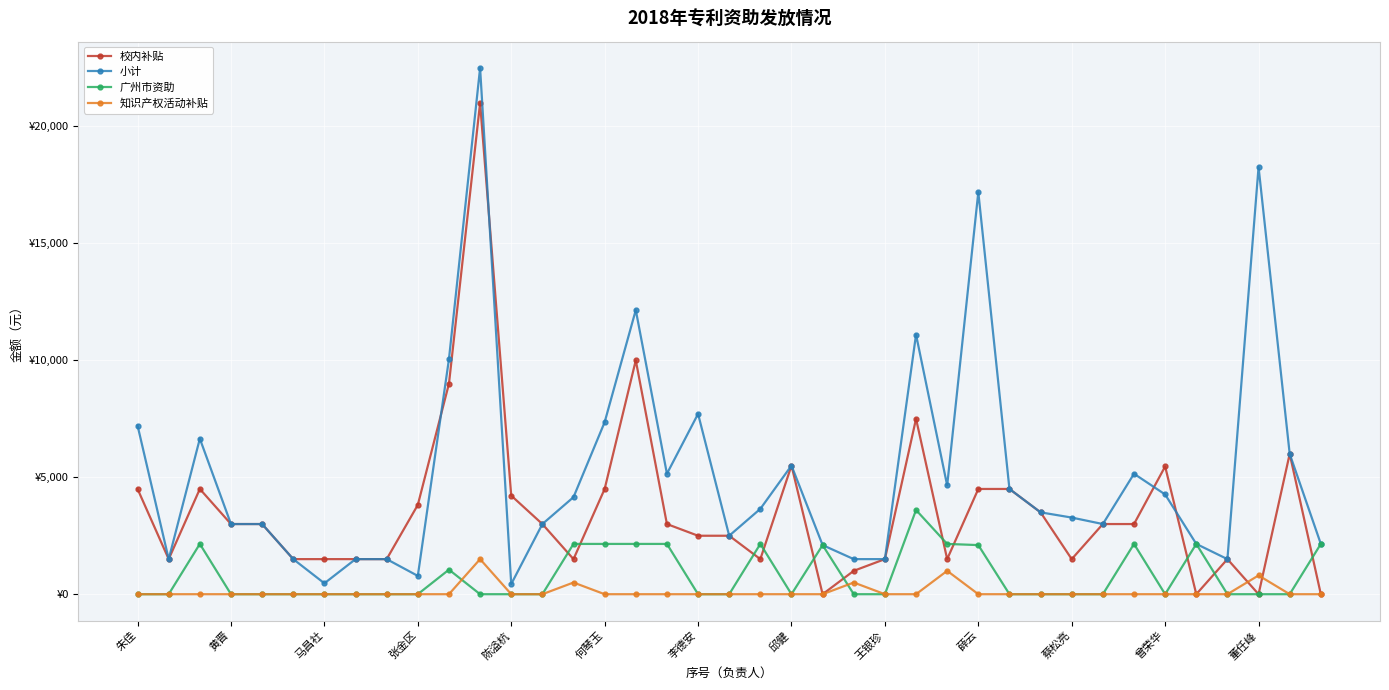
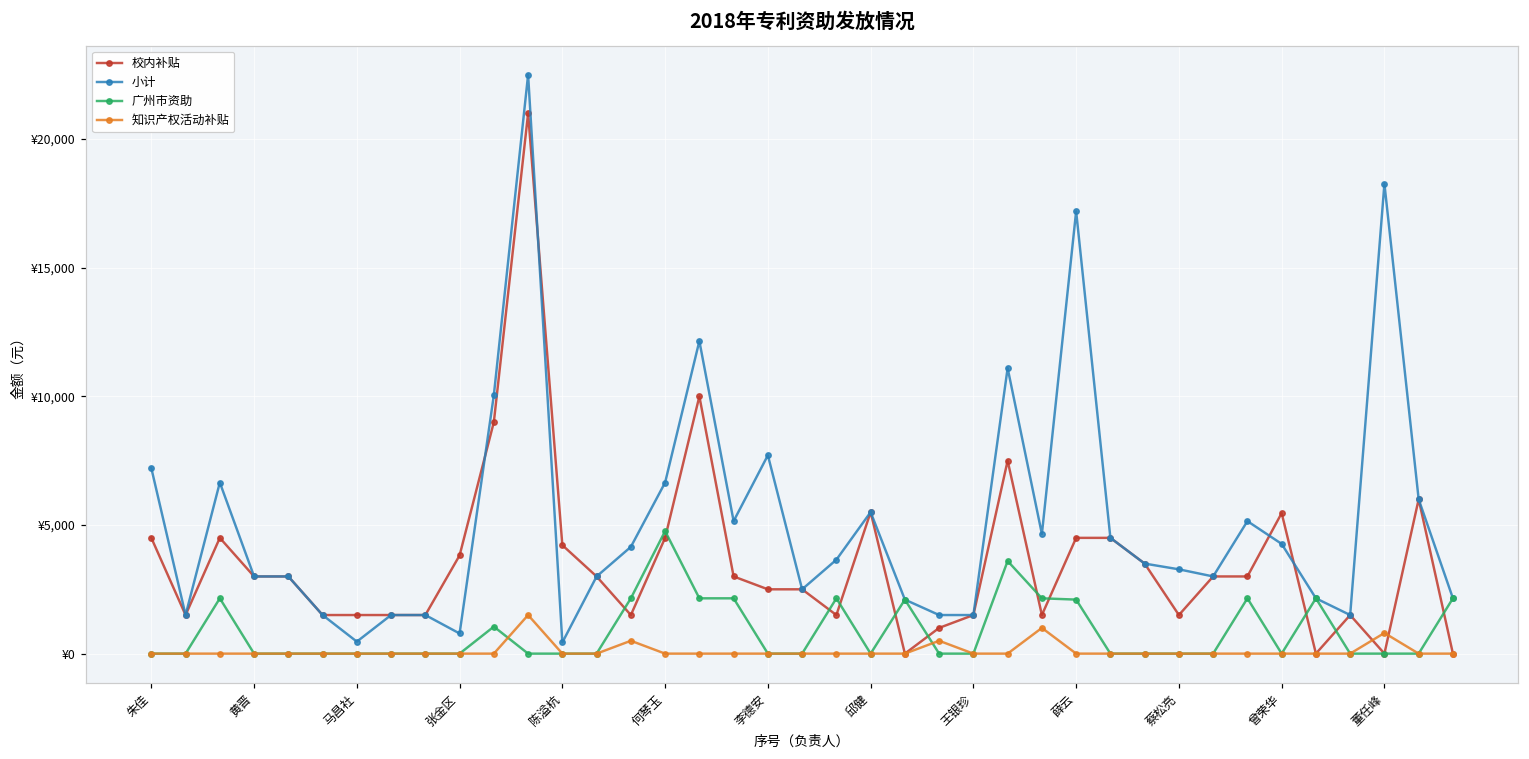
小计, 何琴玉: ¥7,400 -> ¥6,700
广州市资助, 何琴玉: ¥2,200 -> ¥4,800
